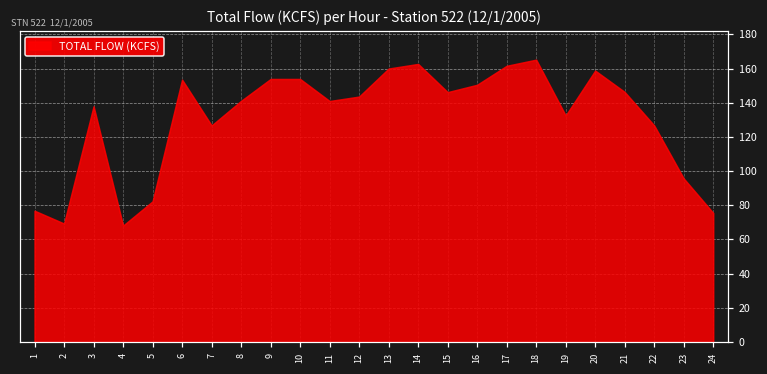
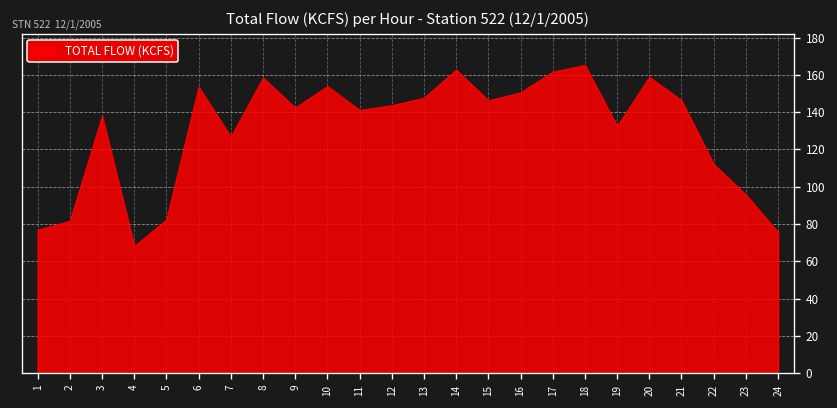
2: 69 -> 82
8: 141 -> 158
9: 154 -> 142
13: 160 -> 148
22: 127 -> 112
